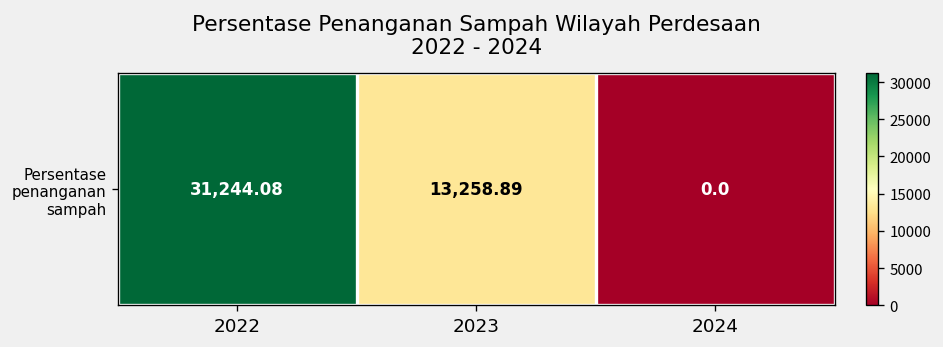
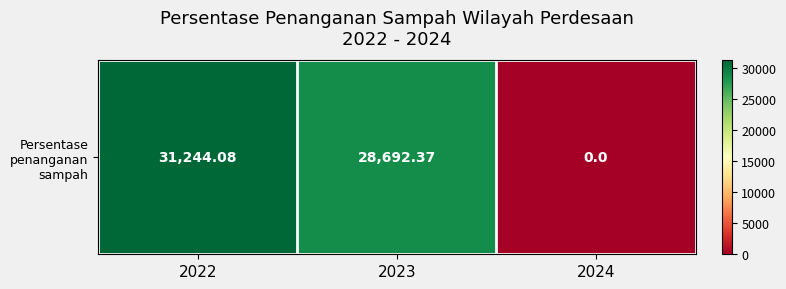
Persentase penanganan sampah, 2023: 13,258.89 -> 28,692.37
